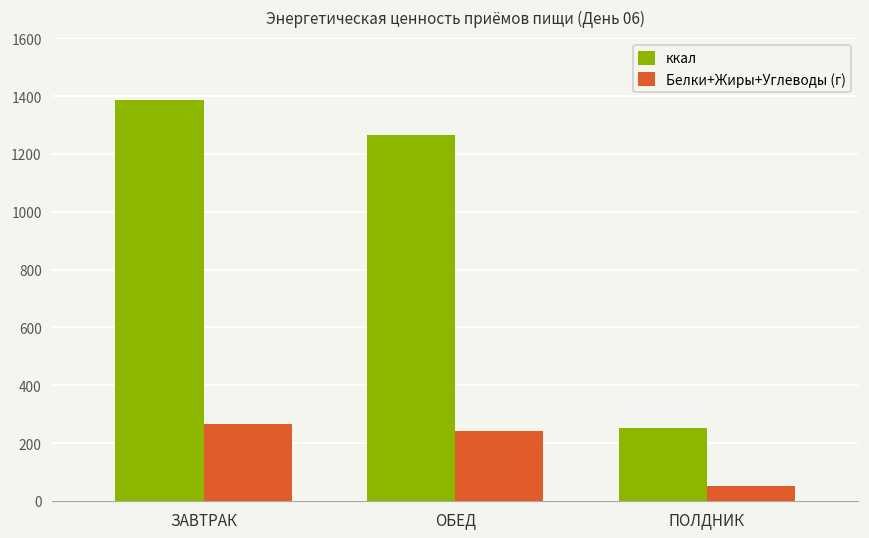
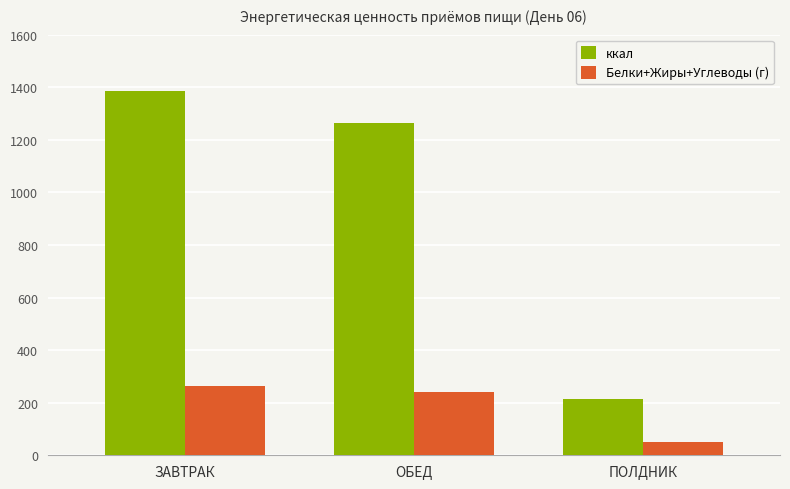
ккал, ПОЛДНИК: 250 -> 210
